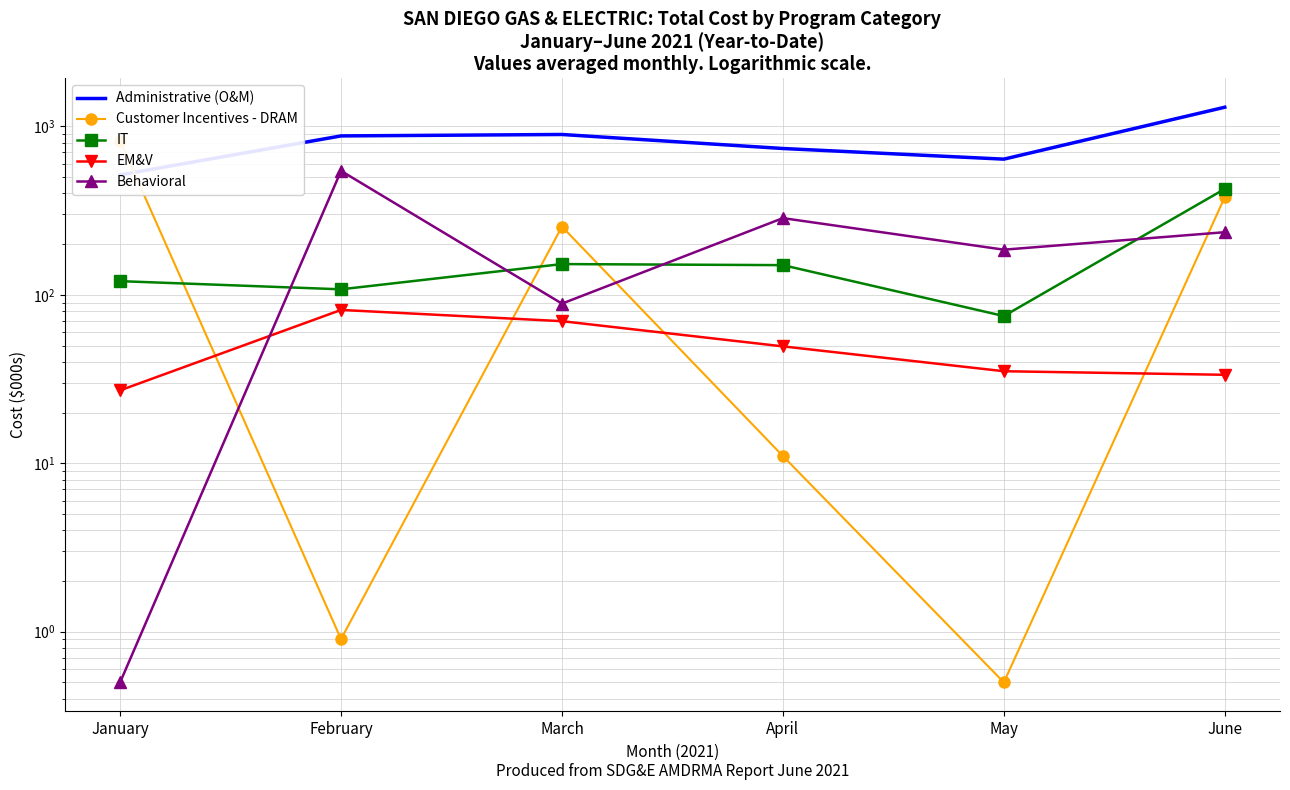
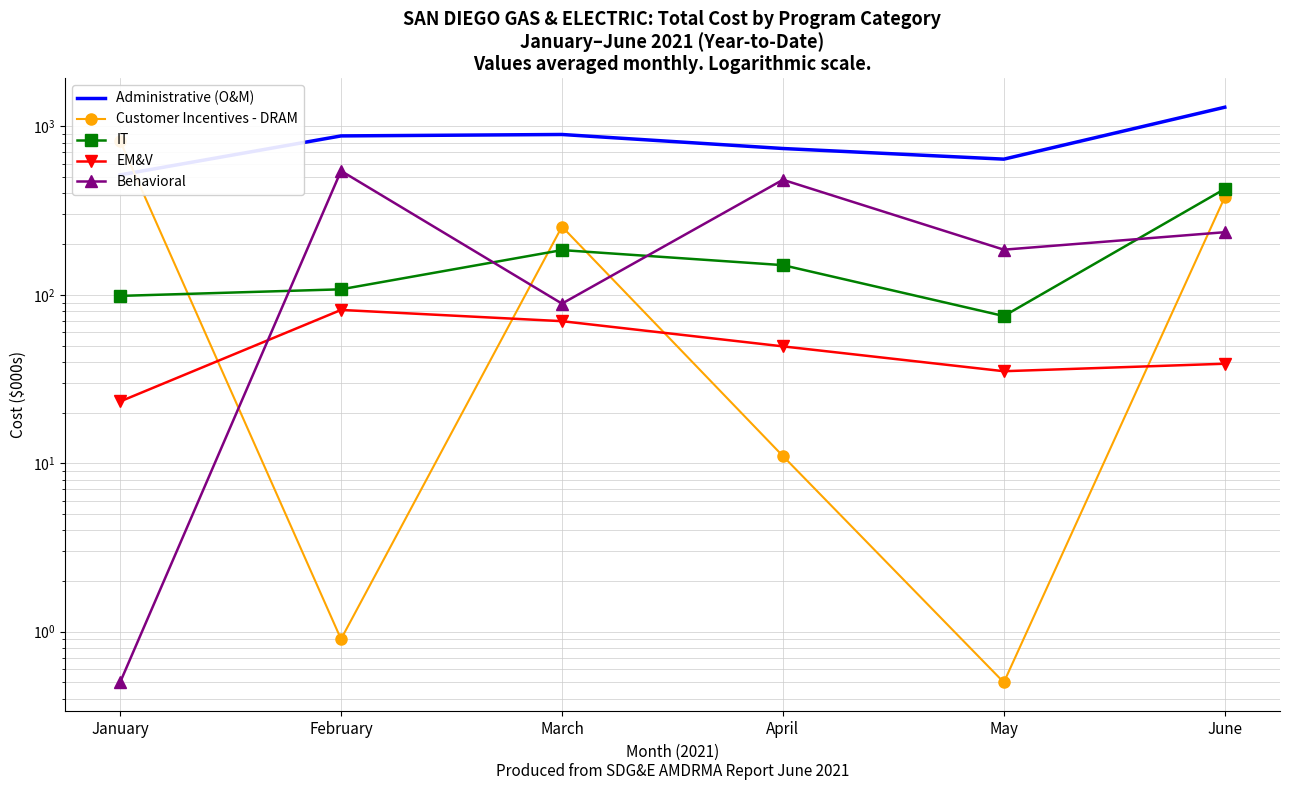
IT, January: 120 -> 100
EM&V, January: 27 -> 23
IT, March: 150 -> 180
Behavioral, April: 290 -> 480
EM&V, June: 34 -> 39
